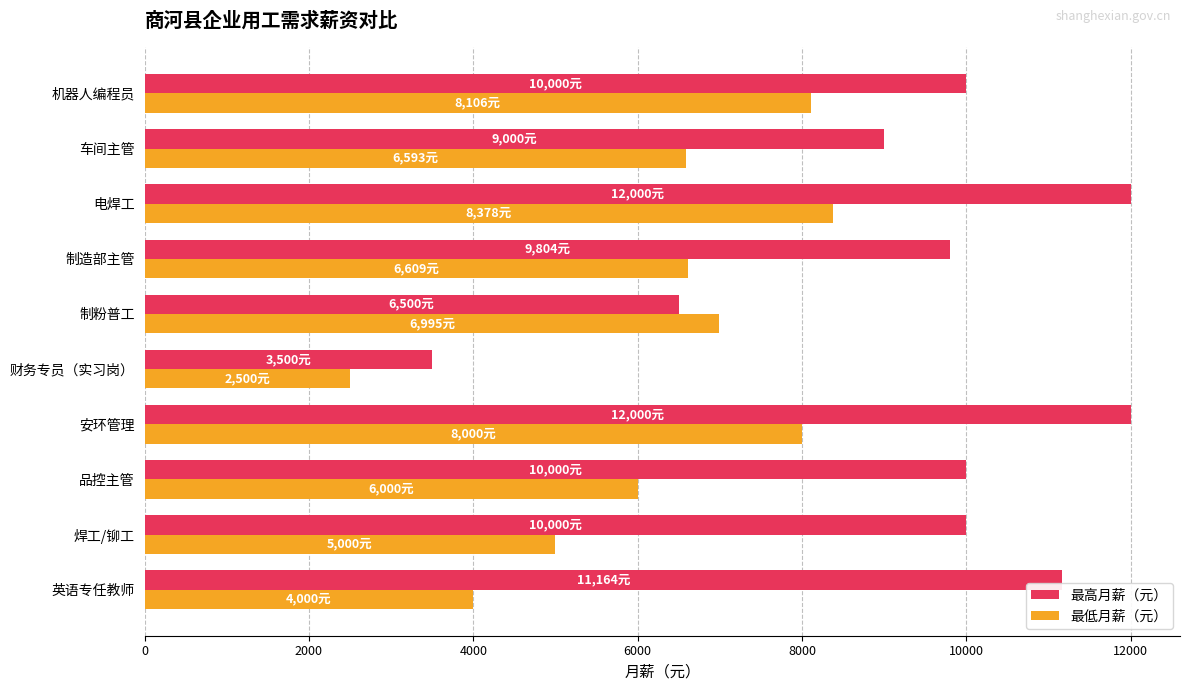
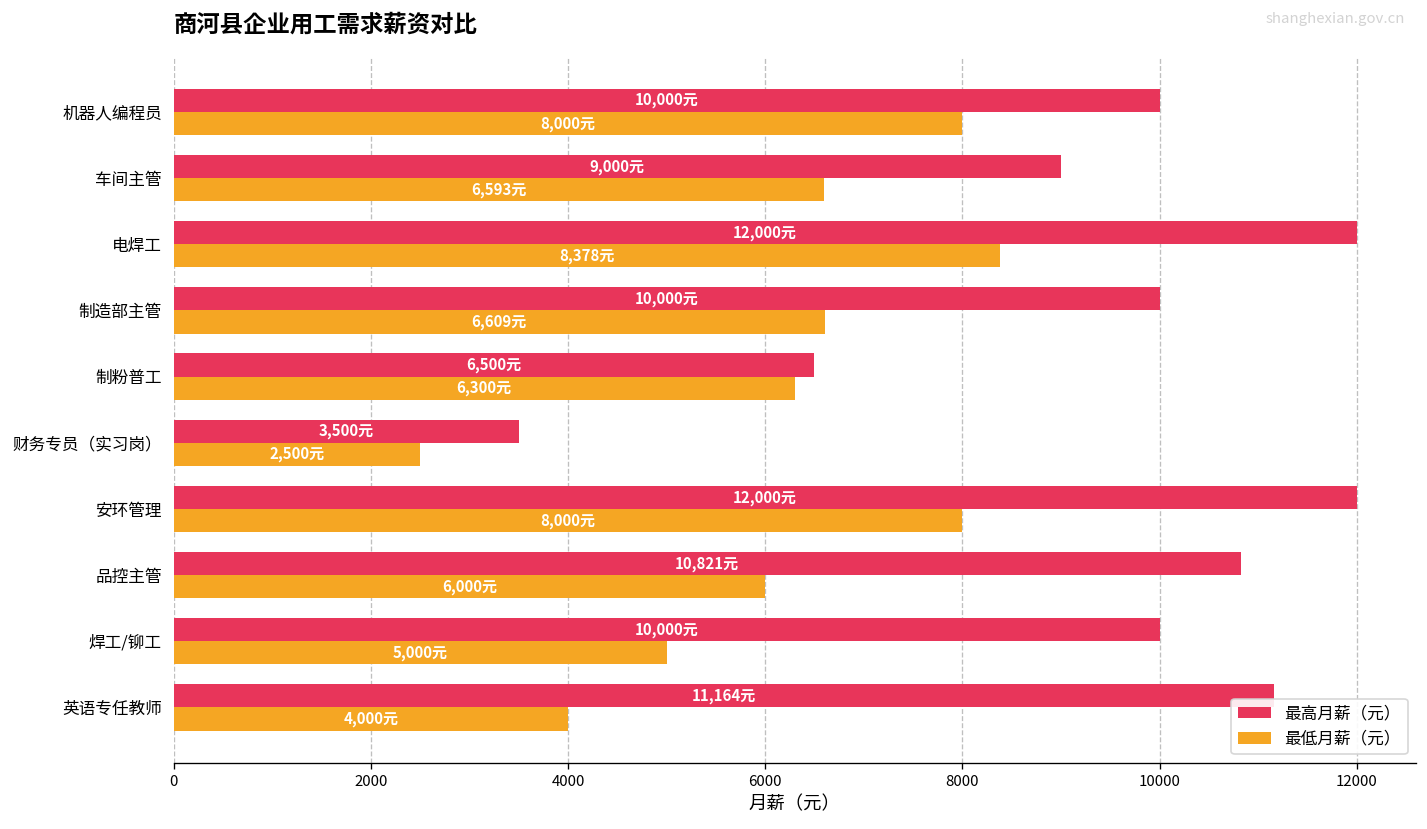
最低月薪（元）, 机器人编程员: 8,106元 -> 8,000元
最高月薪（元）, 制造部主管: 9,804元 -> 10,000元
最低月薪（元）, 制粉普工: 6,995元 -> 6,300元
最高月薪（元）, 品控主管: 10,000元 -> 10,821元
